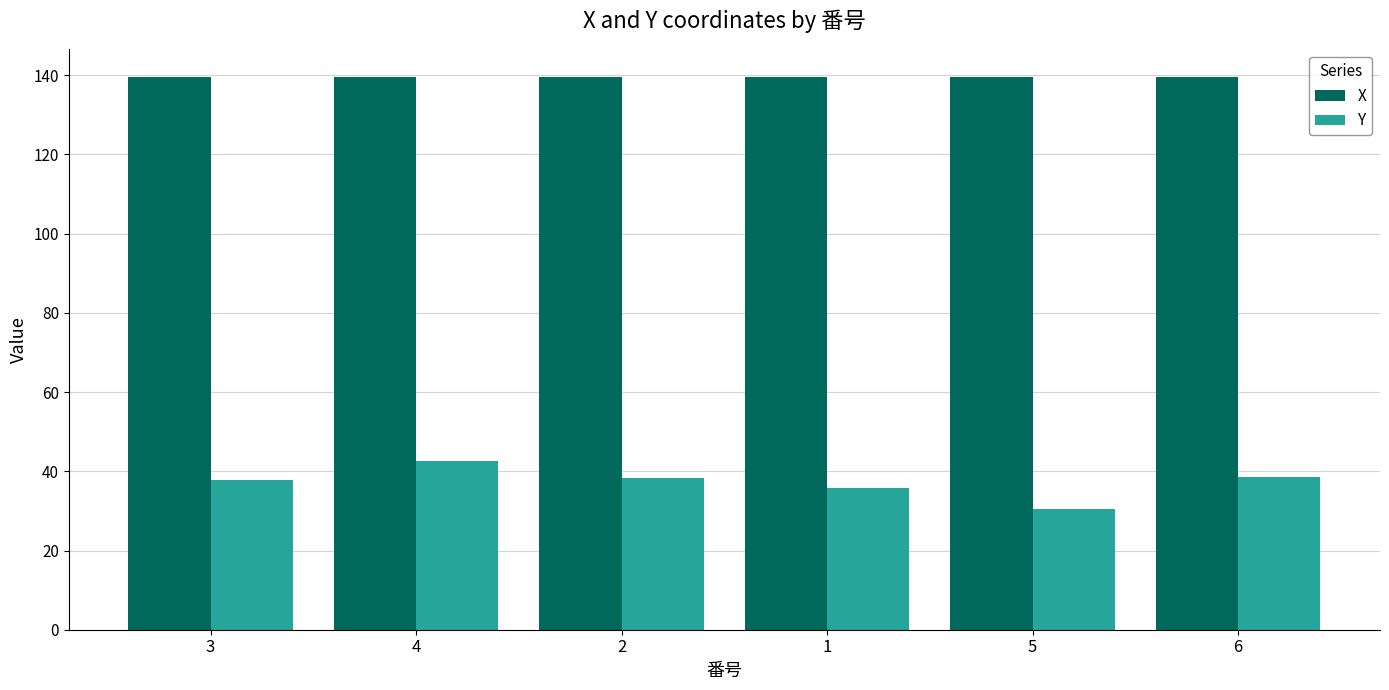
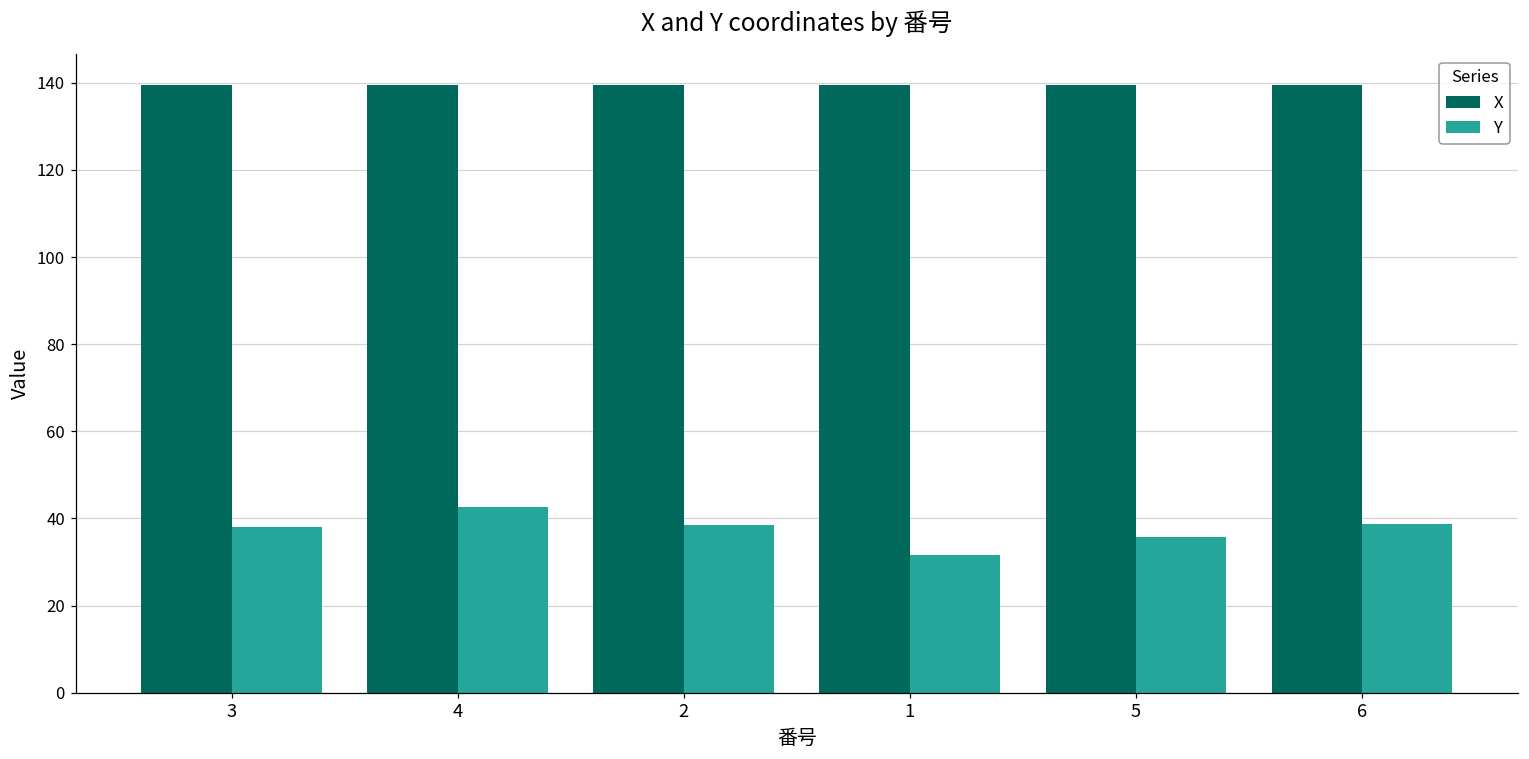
Y, 1: 36 -> 32
Y, 5: 30 -> 36
